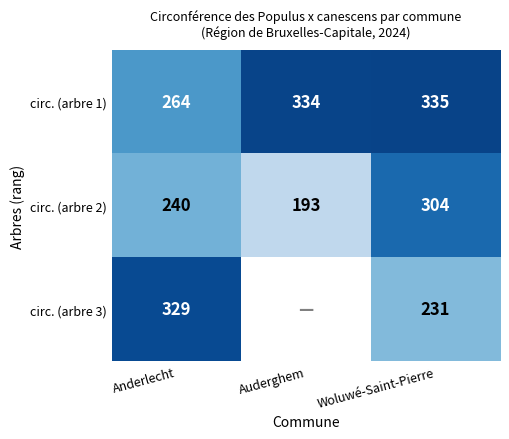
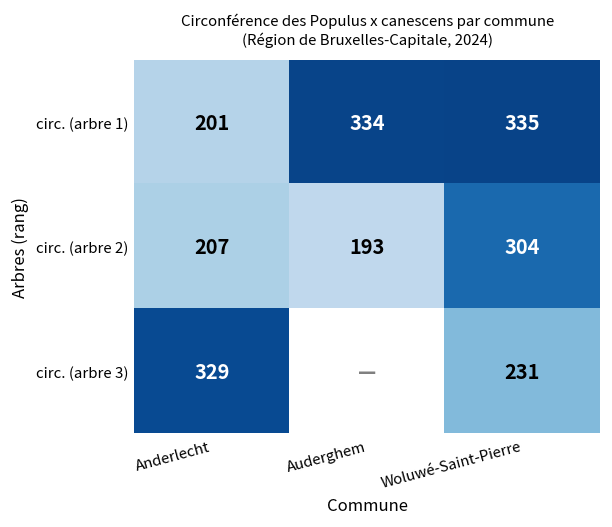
circ. (arbre 1), Anderlecht: 264 -> 201
circ. (arbre 2), Anderlecht: 240 -> 207
